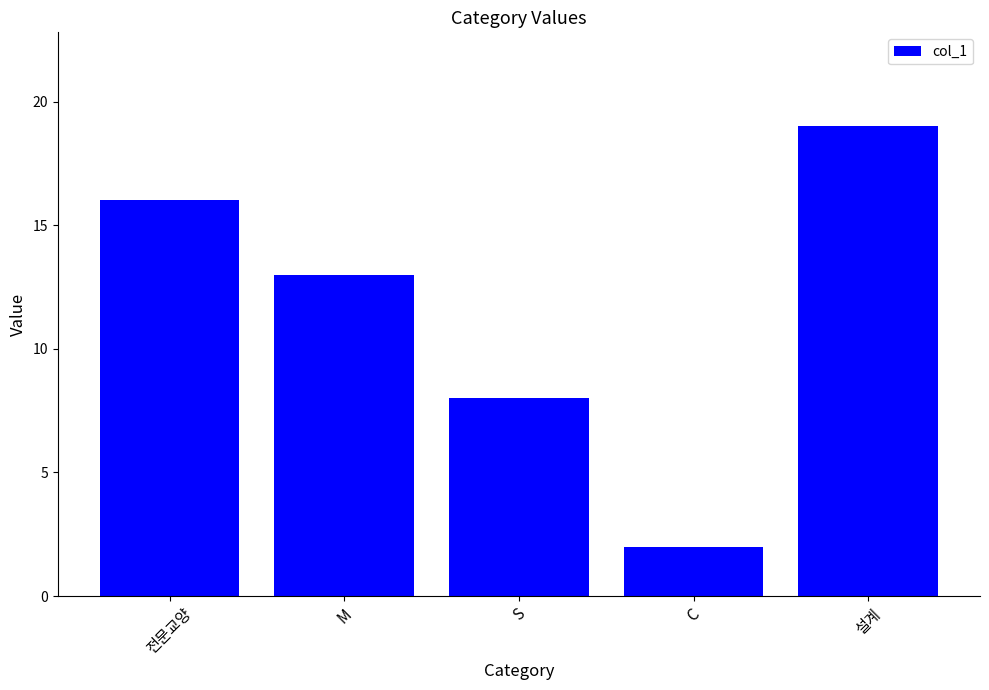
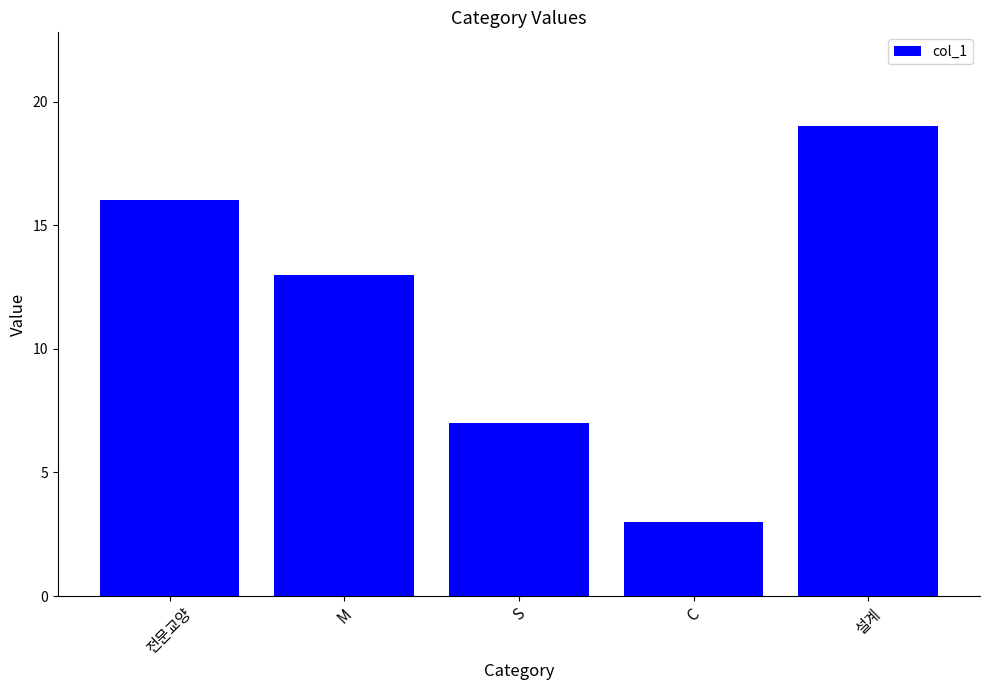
S: 8 -> 7
C: 2 -> 3
